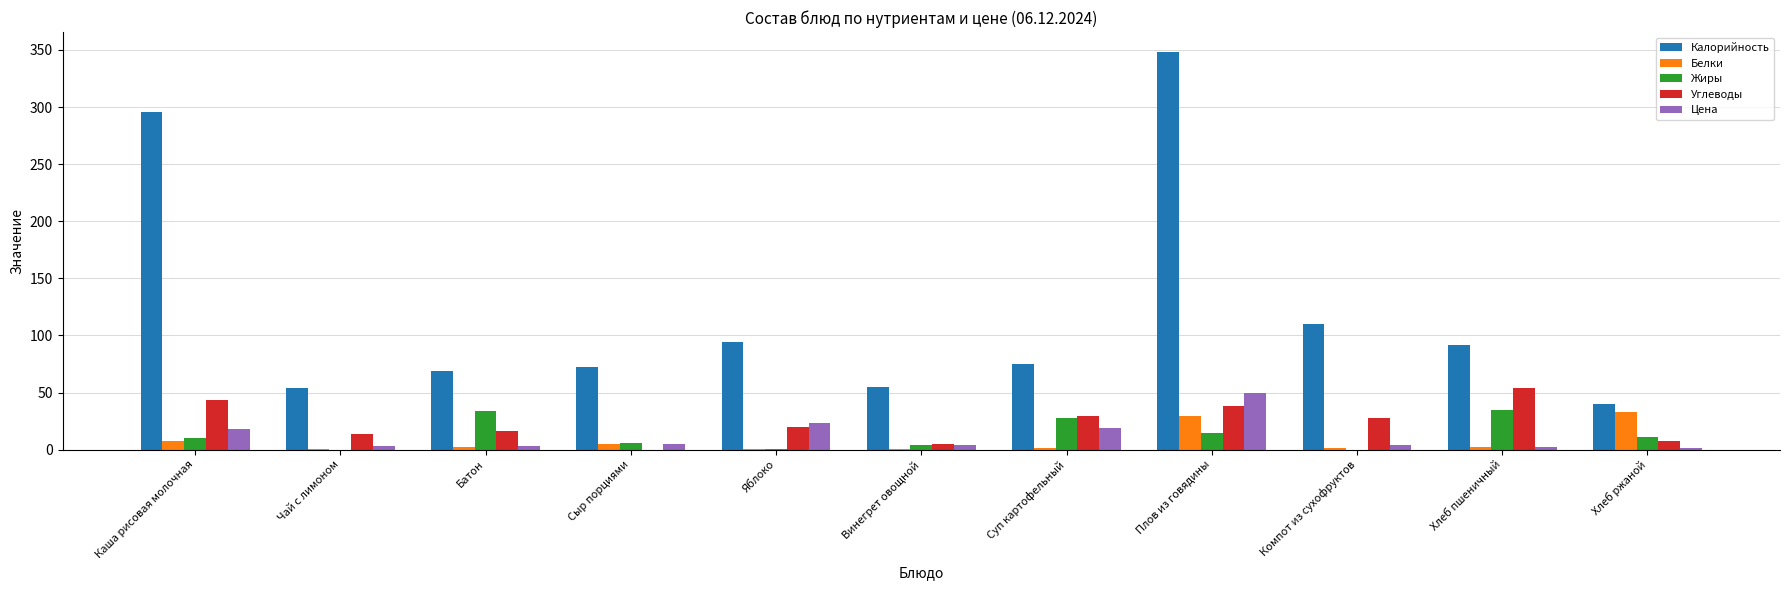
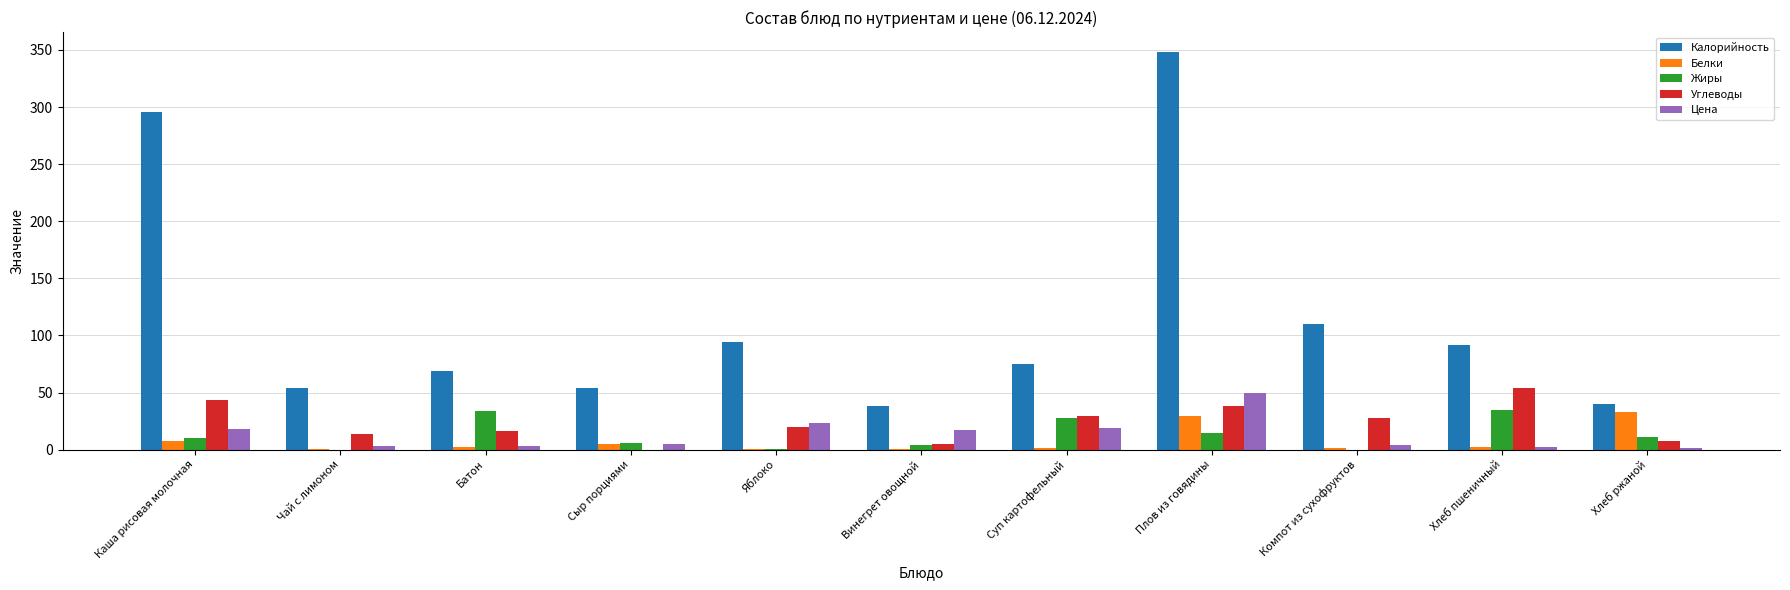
Калорийность, Сыр порциями: 73 -> 54
Калорийность, Винегрет овощной: 55 -> 38
Цена, Винегрет овощной: 4 -> 18
